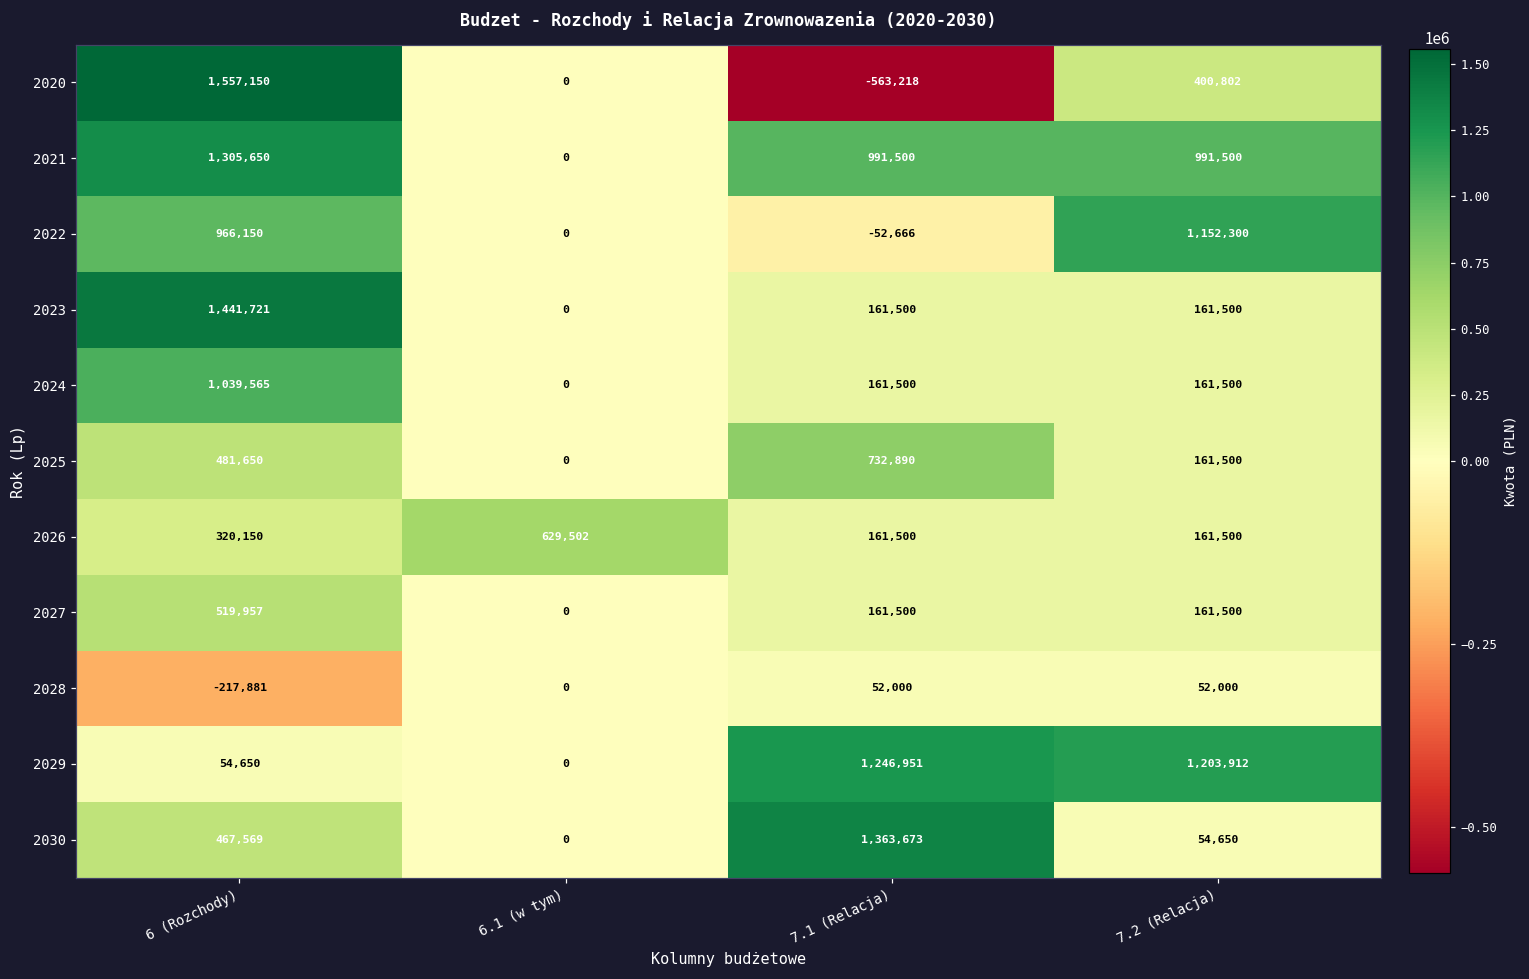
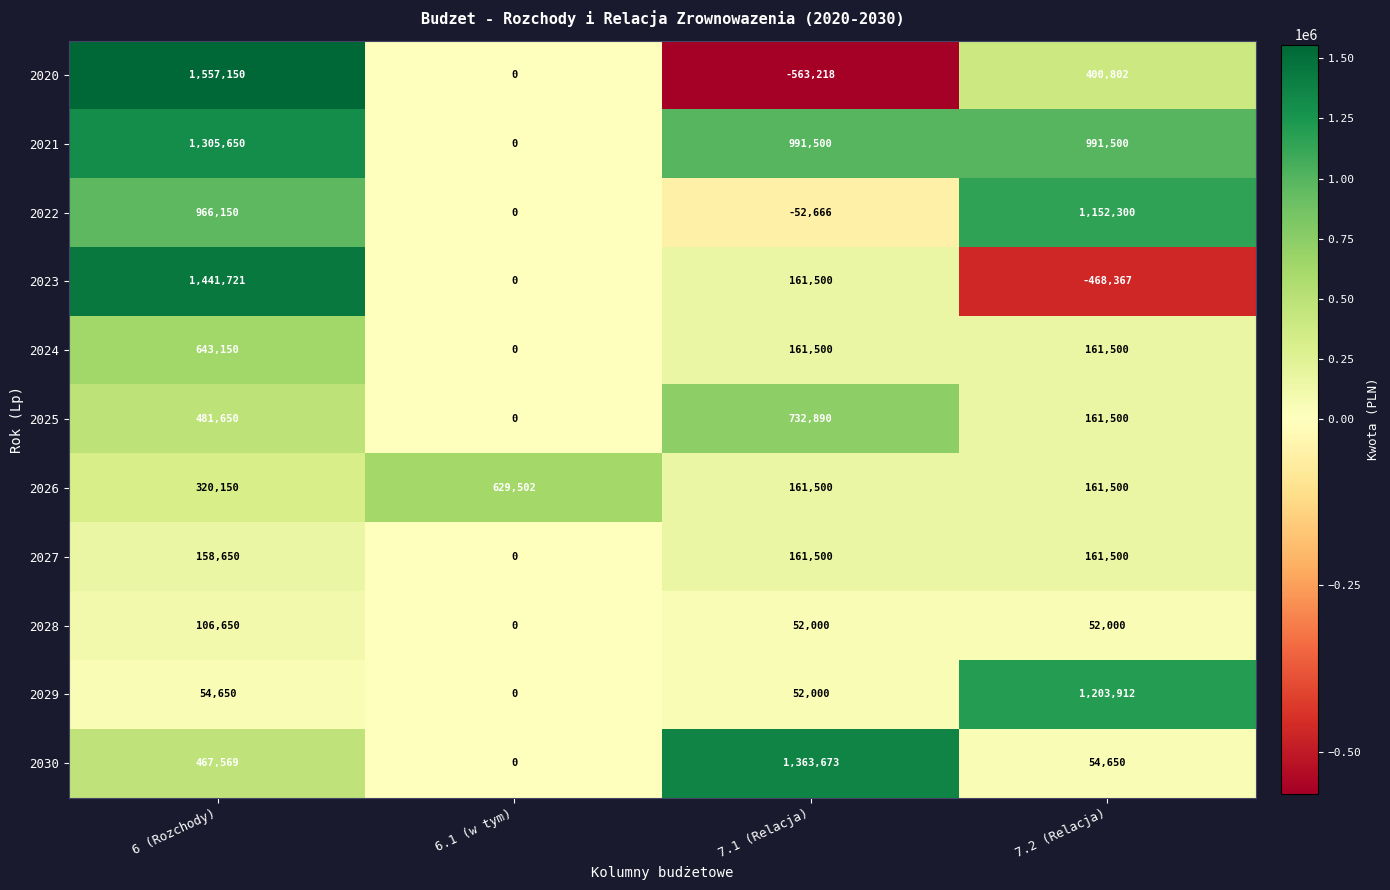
2023, 7.2 (Relacja): 161,500 -> -468,367
2024, 6 (Rozchody): 1,039,565 -> 643,150
2027, 6 (Rozchody): 519,957 -> 158,650
2028, 6 (Rozchody): -217,881 -> 106,650
2029, 7.1 (Relacja): 1,246,951 -> 52,000
